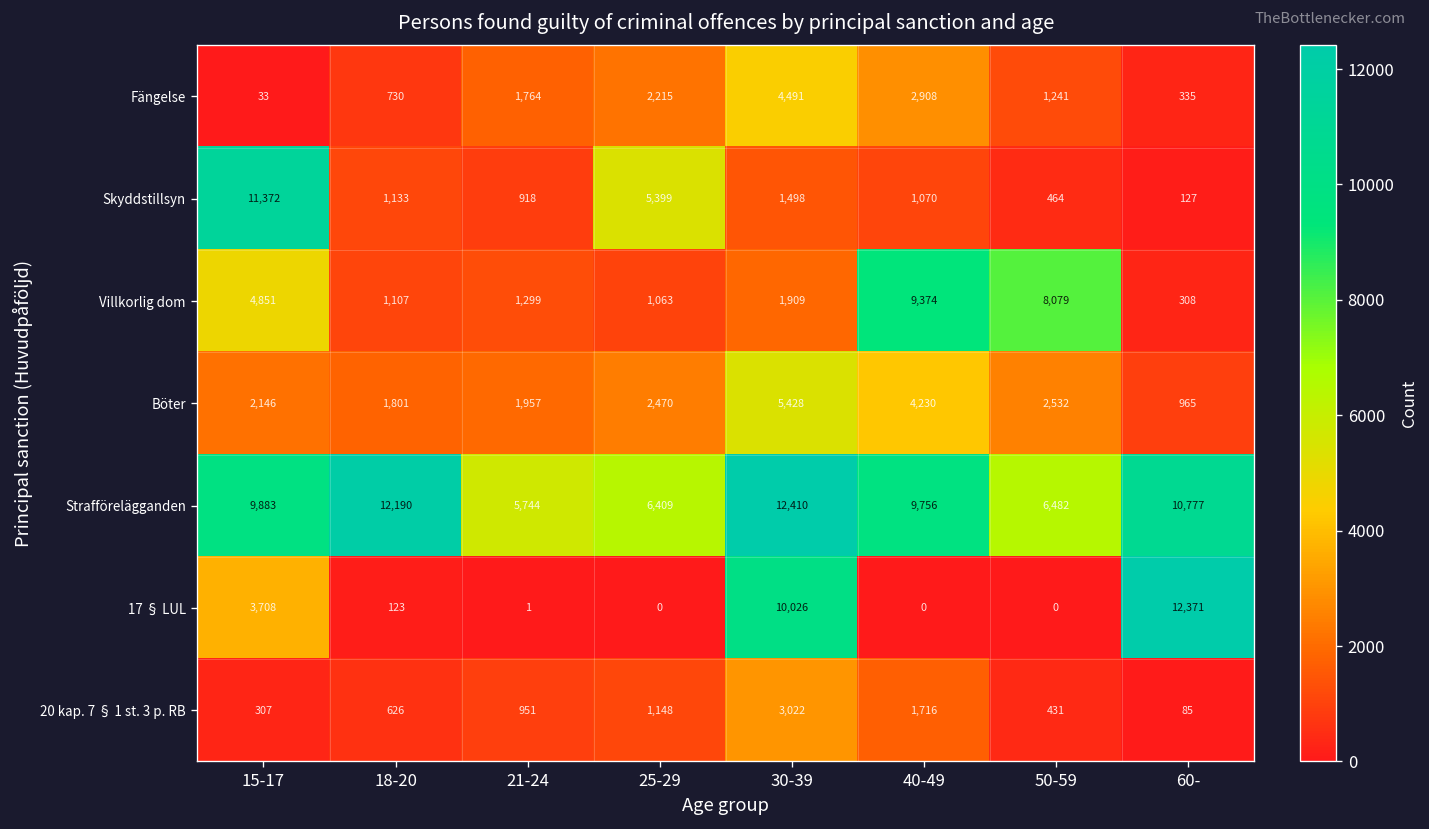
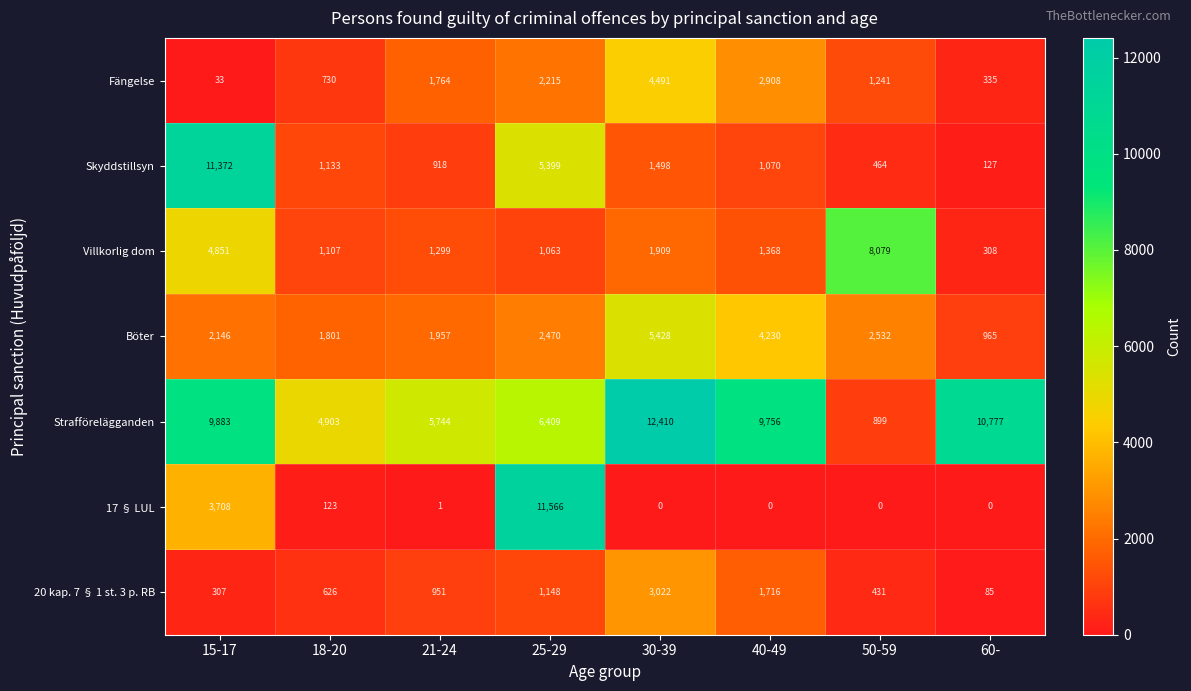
Villkorlig dom, 40-49: 9,374 -> 1,368
Strafförelägganden, 18-20: 12,190 -> 4,903
Strafförelägganden, 50-59: 6,482 -> 899
17 § LUL, 25-29: 0 -> 11,566
17 § LUL, 30-39: 10,026 -> 0
17 § LUL, 60-: 12,371 -> 0
